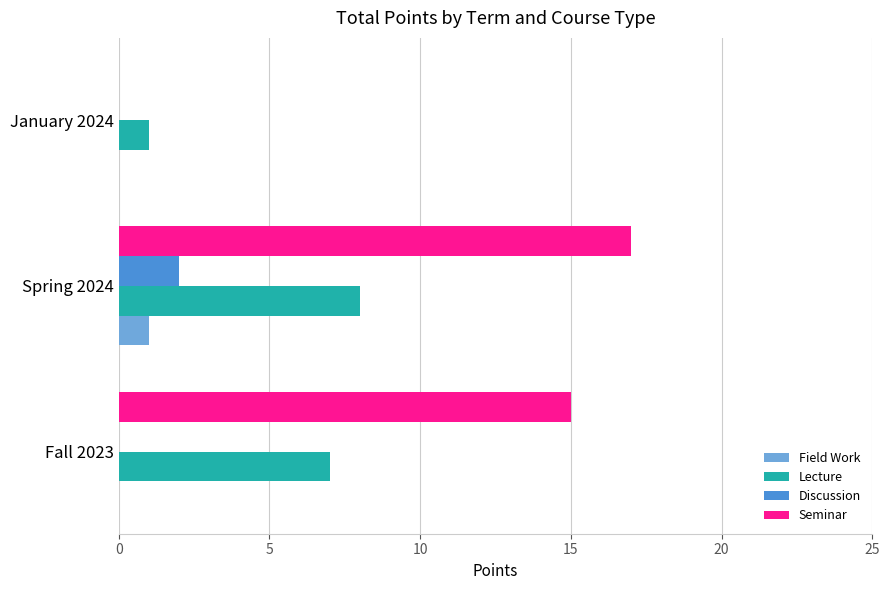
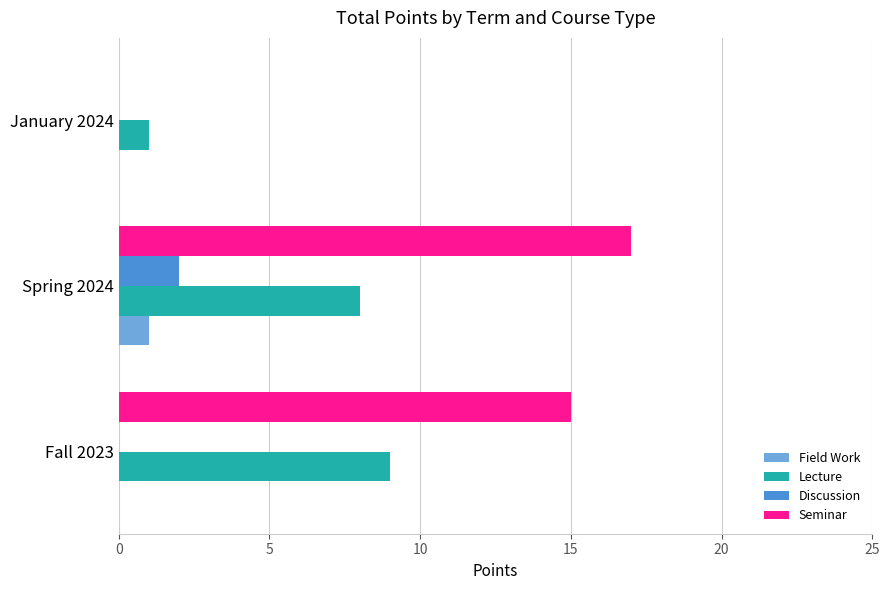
Lecture, Fall 2023: 7 -> 9
